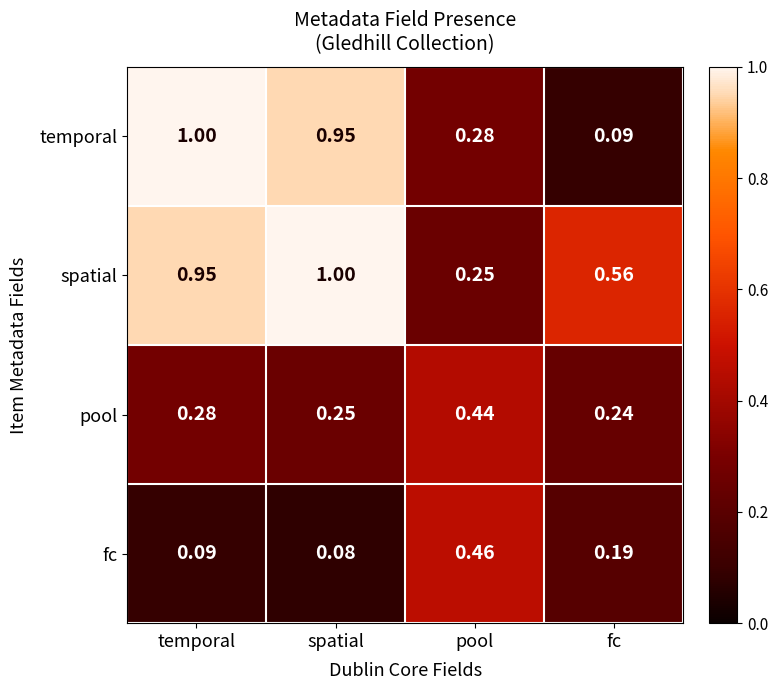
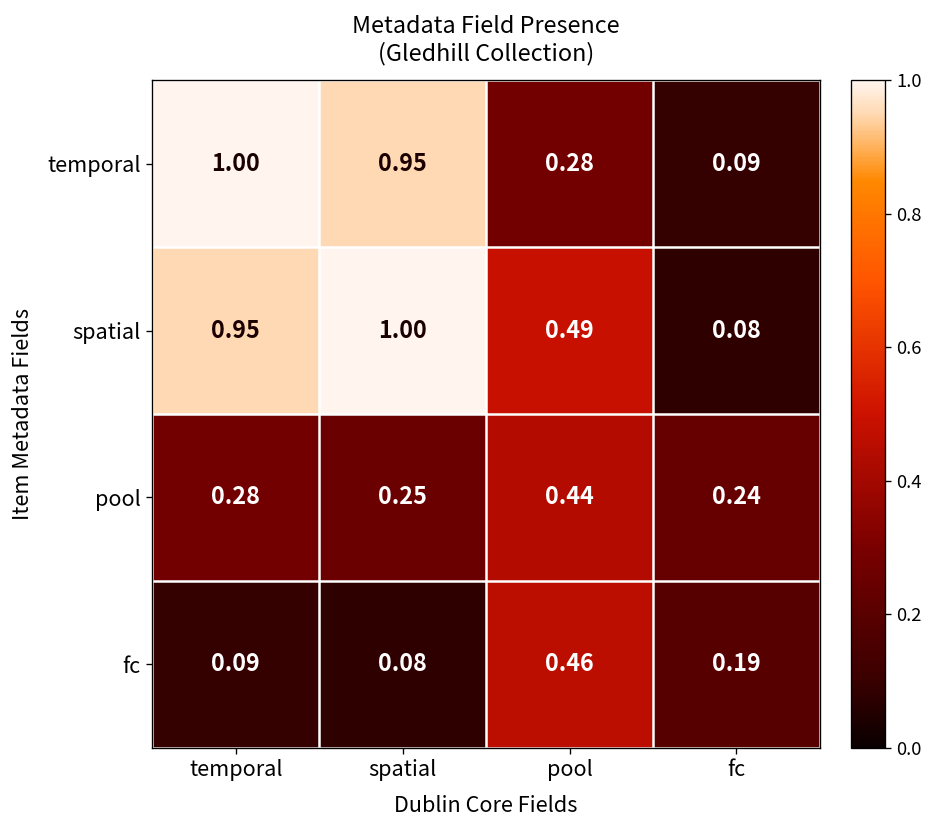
spatial, pool: 0.25 -> 0.49
spatial, fc: 0.56 -> 0.08
